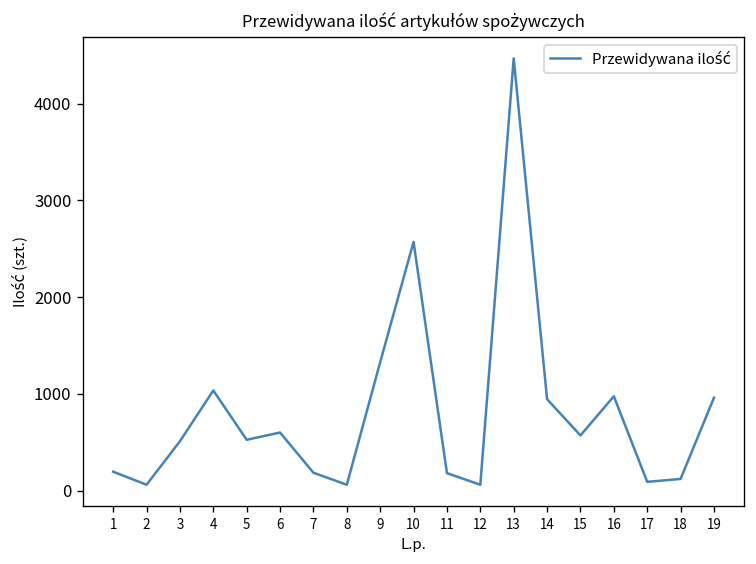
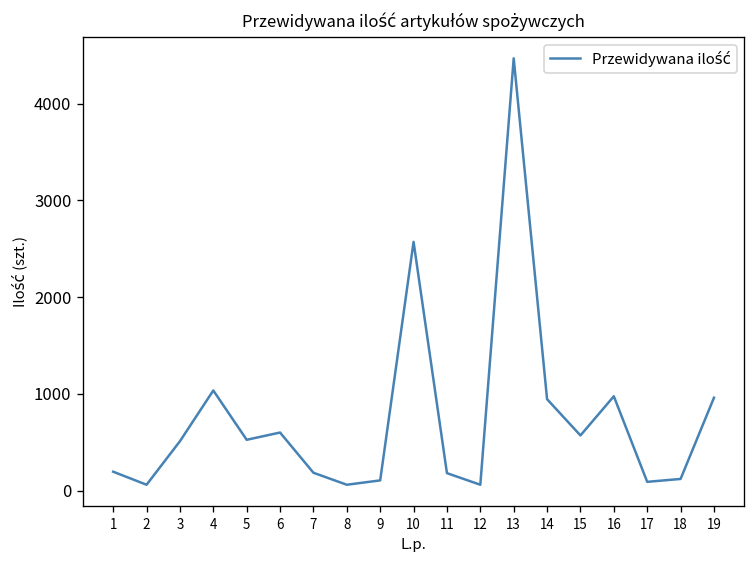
9: 1300 -> 100
